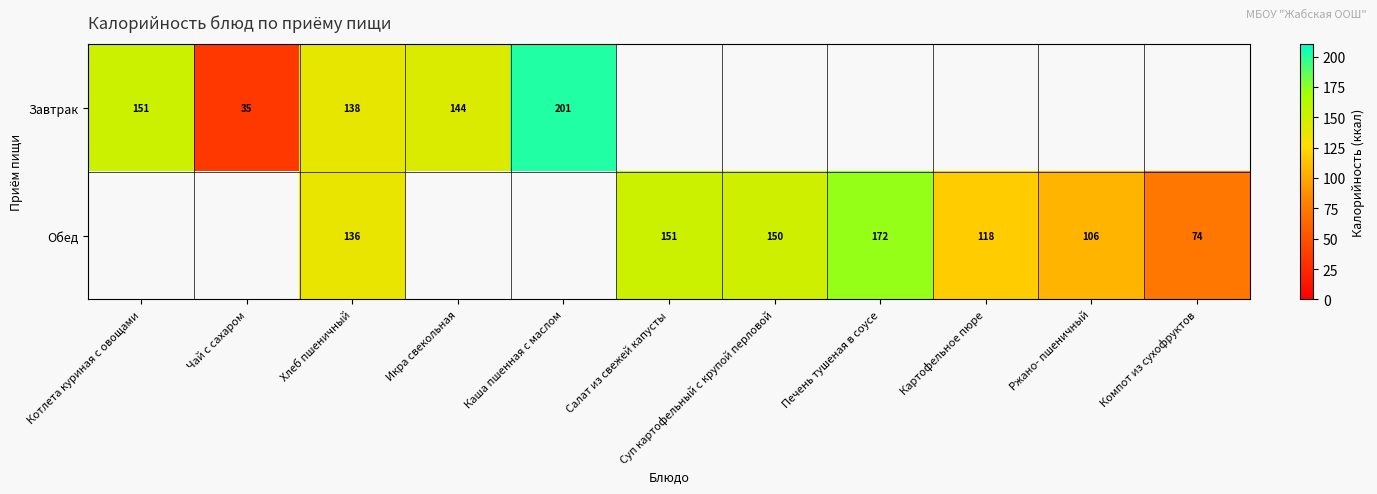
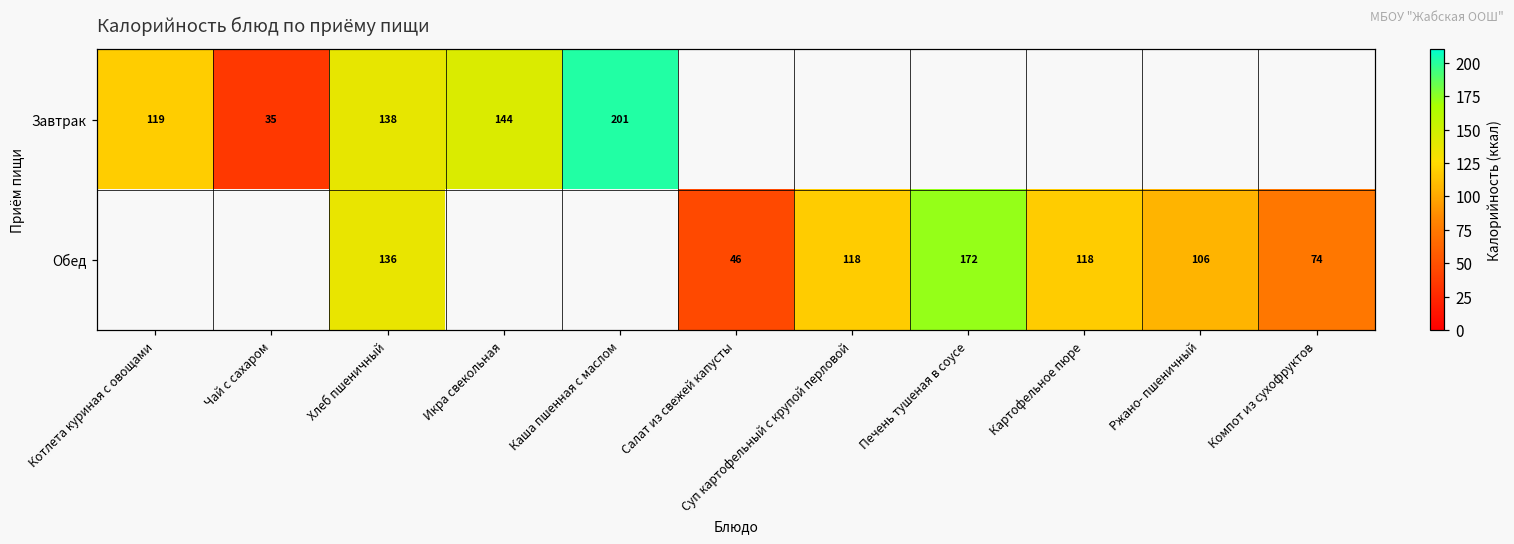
Завтрак, Котлета куриная с овощами: 151 -> 119
Обед, Салат из свежей капусты: 151 -> 46
Обед, Суп картофельный с крупой перловой: 150 -> 118
